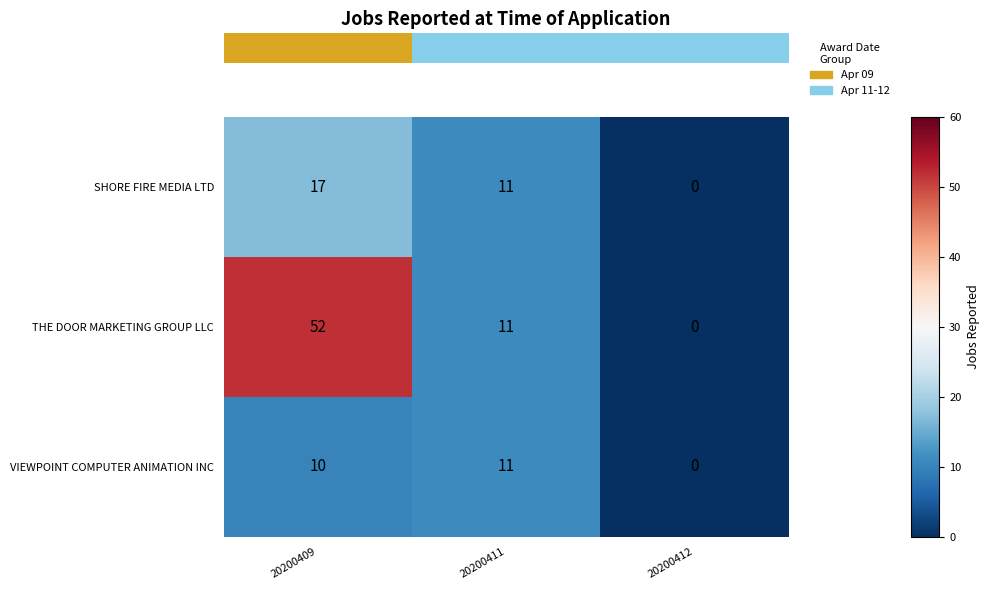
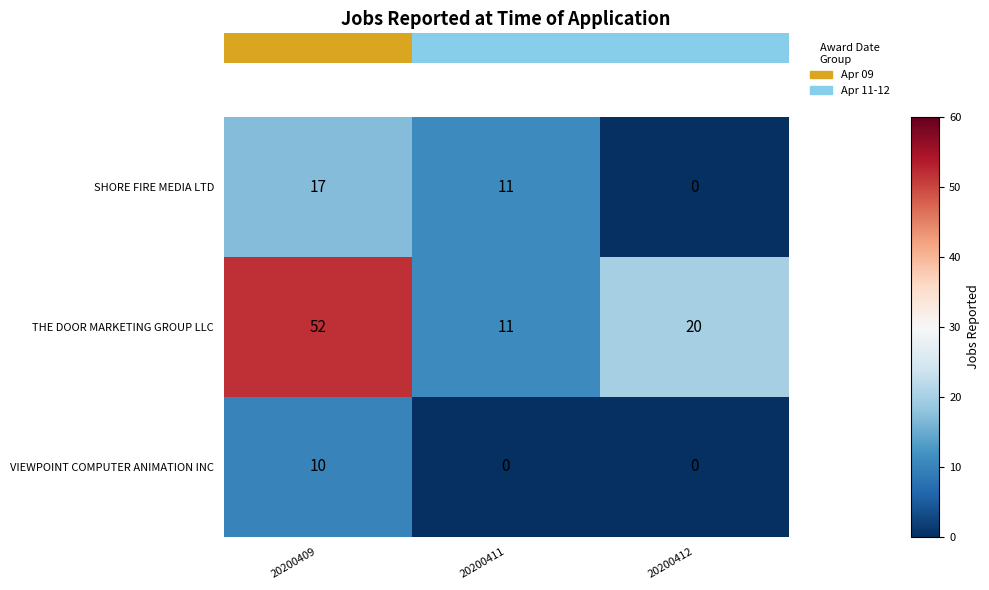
THE DOOR MARKETING GROUP LLC, 20200412: 0 -> 20
VIEWPOINT COMPUTER ANIMATION INC, 20200411: 11 -> 0
